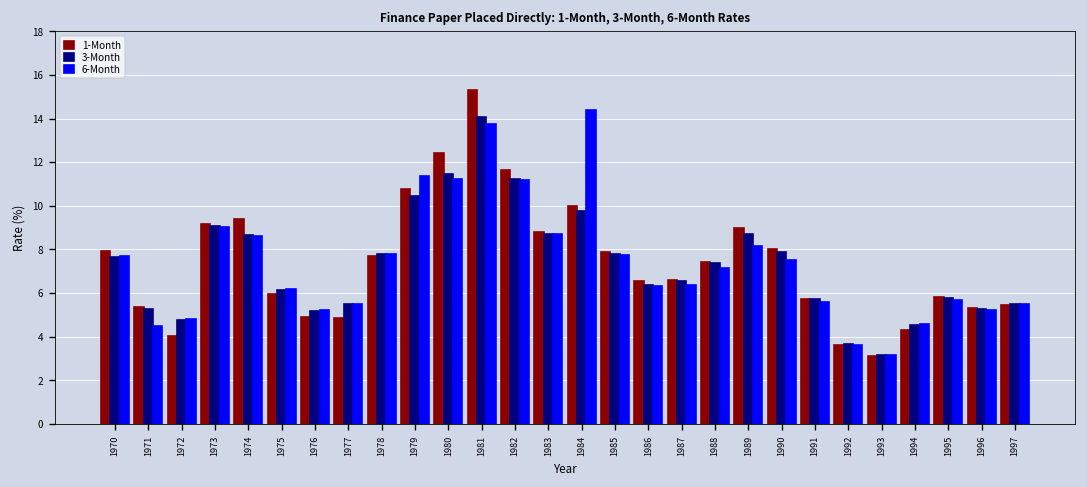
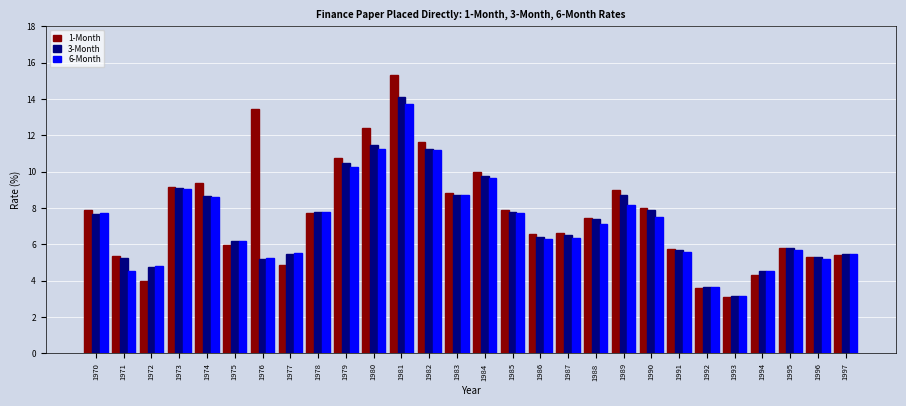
1-Month, 1976: 4.9 -> 13.4
6-Month, 1979: 11.4 -> 10.2
6-Month, 1984: 14.4 -> 9.7
